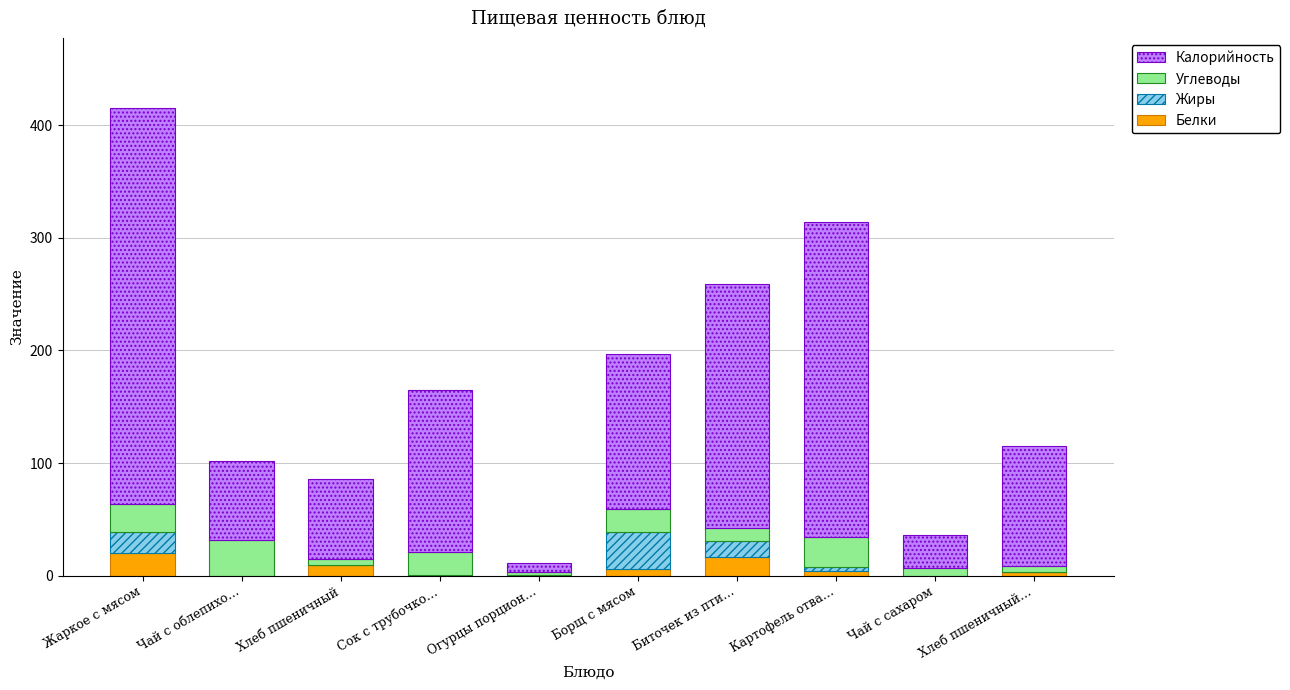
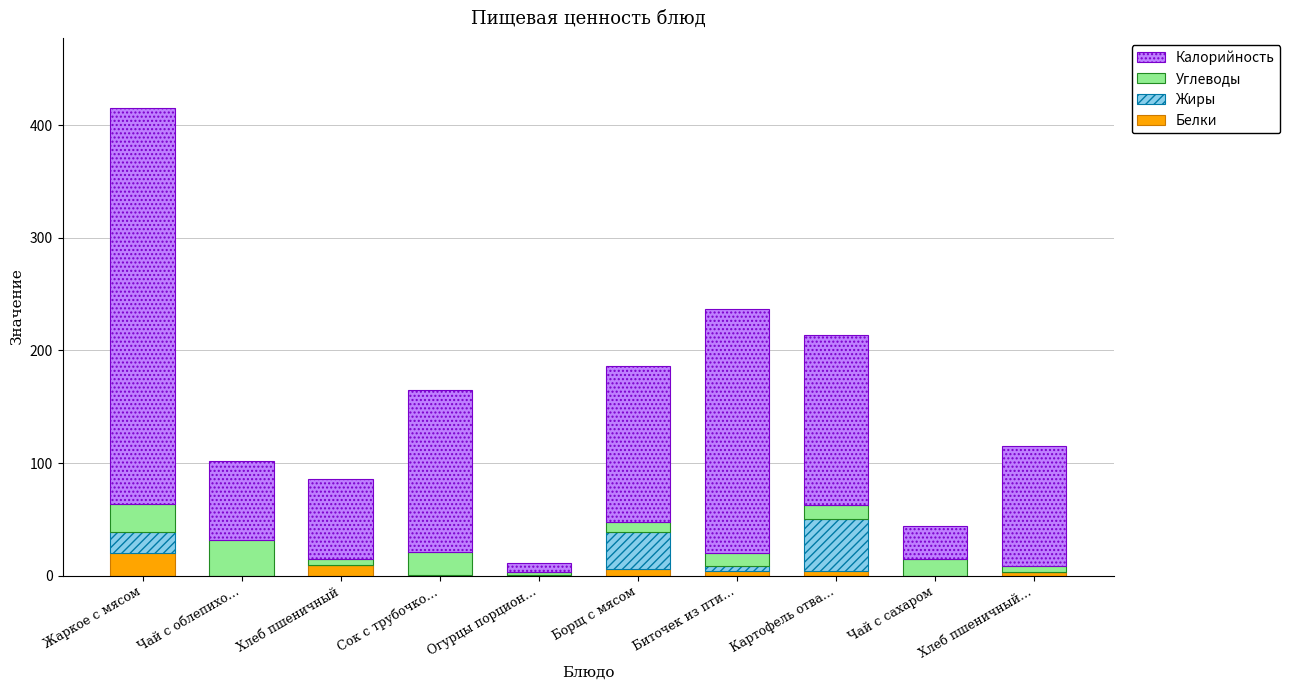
Углеводы, Борщ с мясом: 20 -> 9
Белки, Биточек из пти…: 17 -> 4
Жиры, Биточек из пти…: 14 -> 5
Жиры, Картофель отва…: 4 -> 46
Углеводы, Картофель отва…: 26 -> 13
Калорийность, Картофель отва…: 280 -> 151
Углеводы, Чай с сахаром: 7 -> 15
